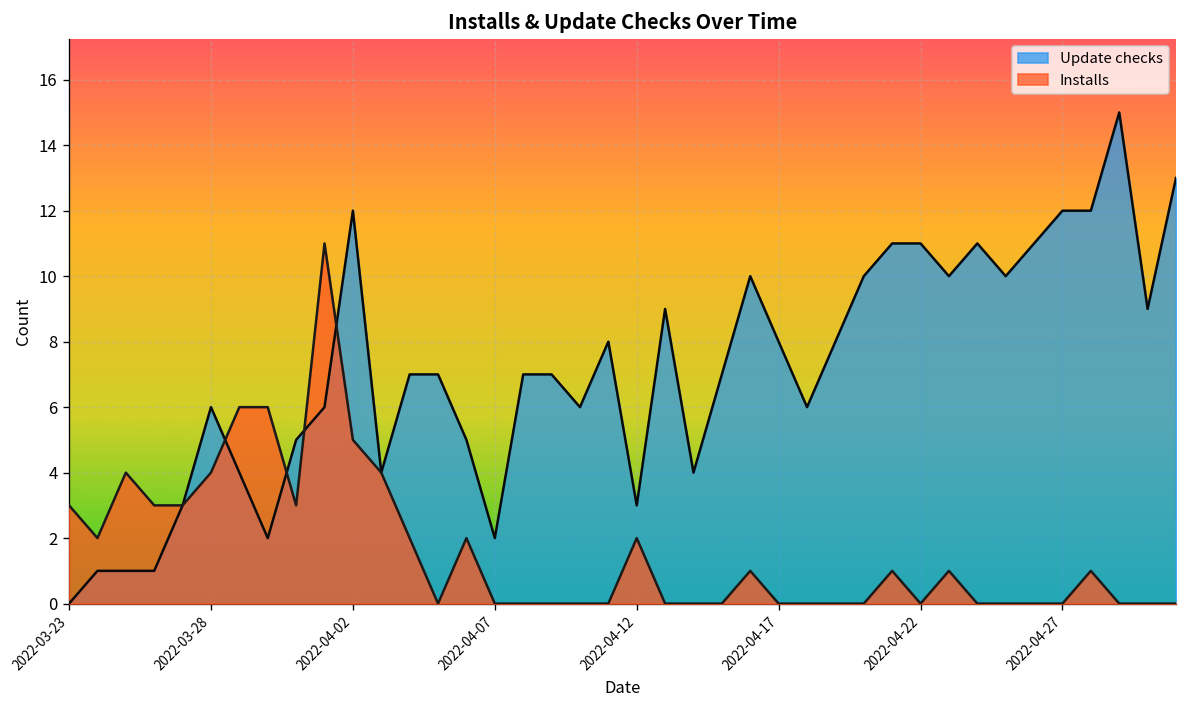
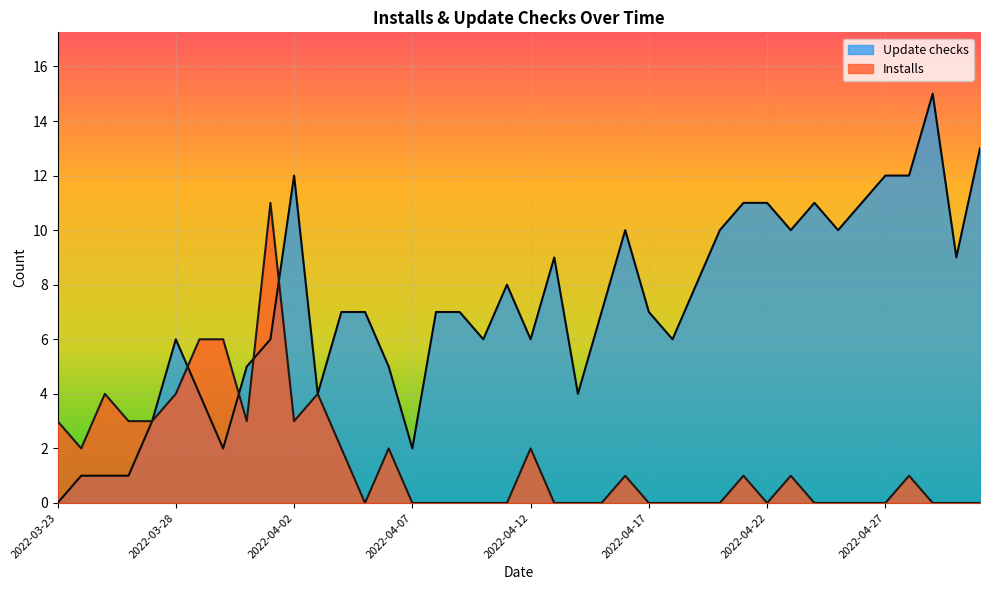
Installs, 2022-04-02: 5 -> 3
Update checks, 2022-04-12: 3 -> 6
Update checks, 2022-04-17: 8 -> 7
